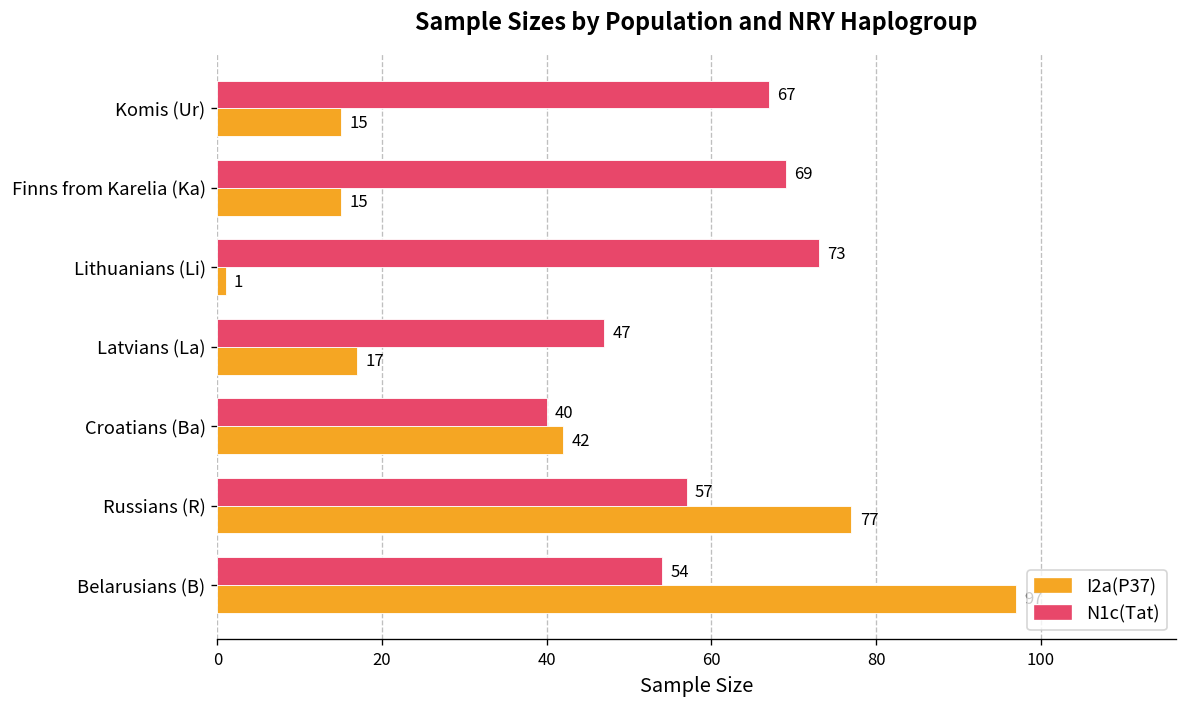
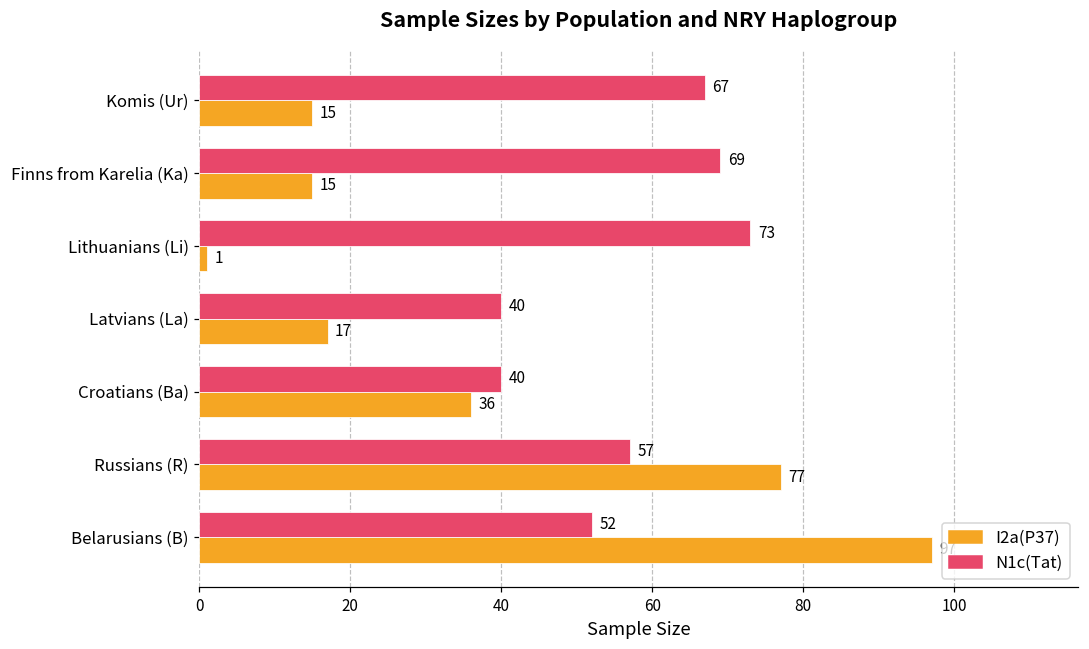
N1c(Tat), Latvians (La): 47 -> 40
I2a(P37), Croatians (Ba): 42 -> 36
N1c(Tat), Belarusians (B): 54 -> 52
